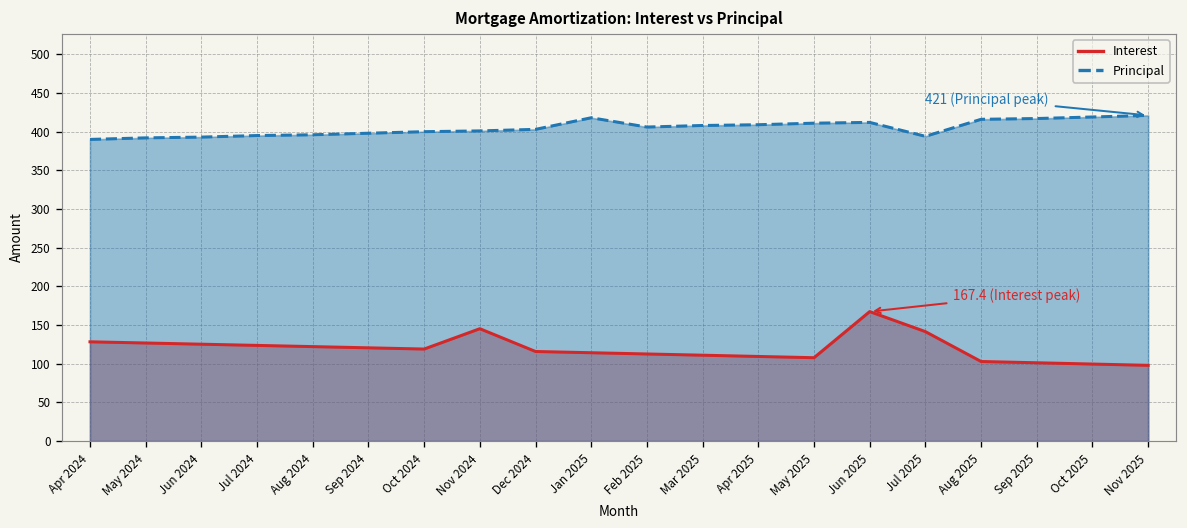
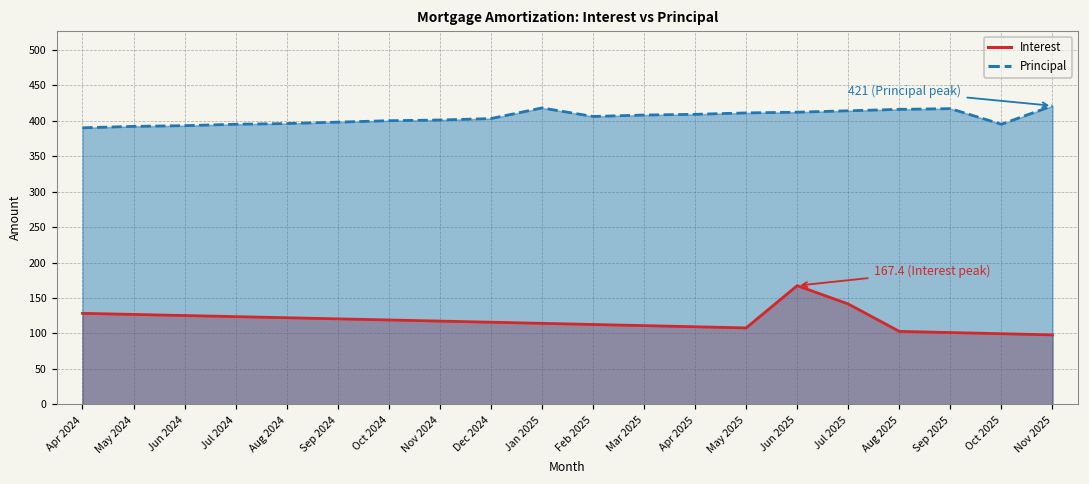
Interest, Nov 2024: 150 -> 120
Principal, Jul 2025: 390 -> 410
Principal, Oct 2025: 420 -> 400
